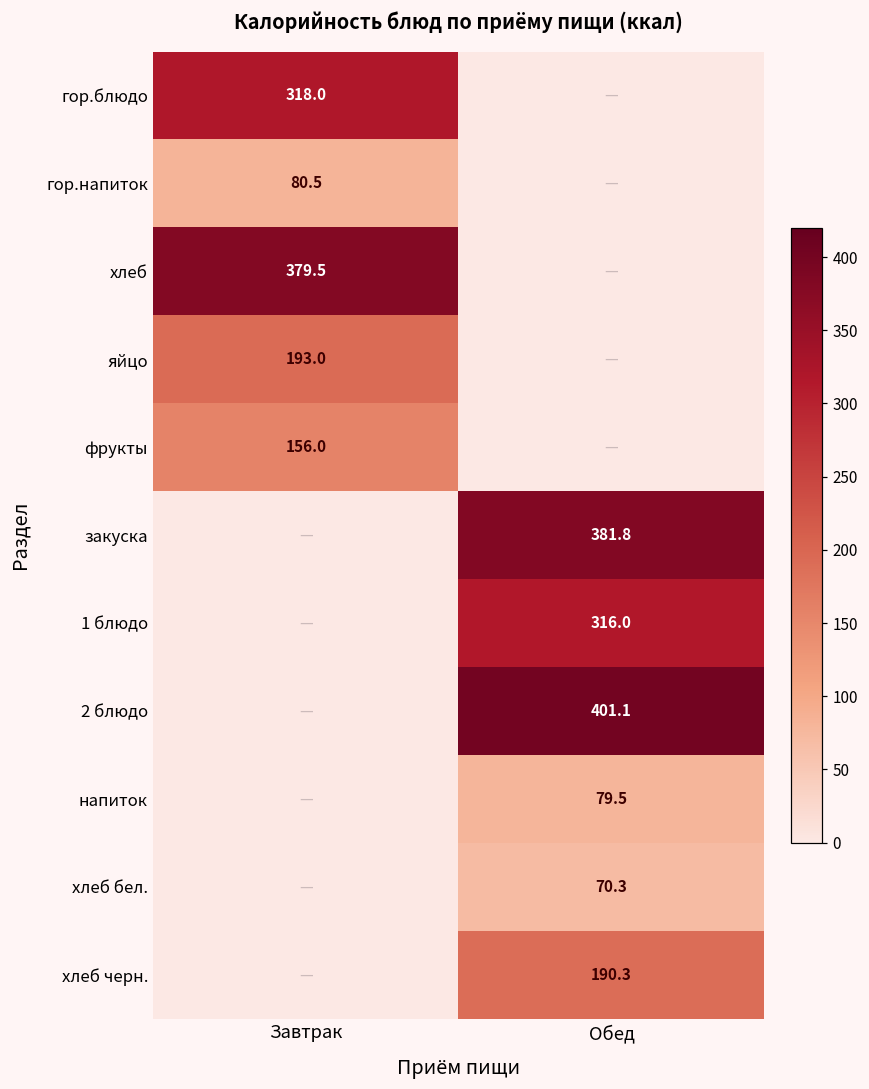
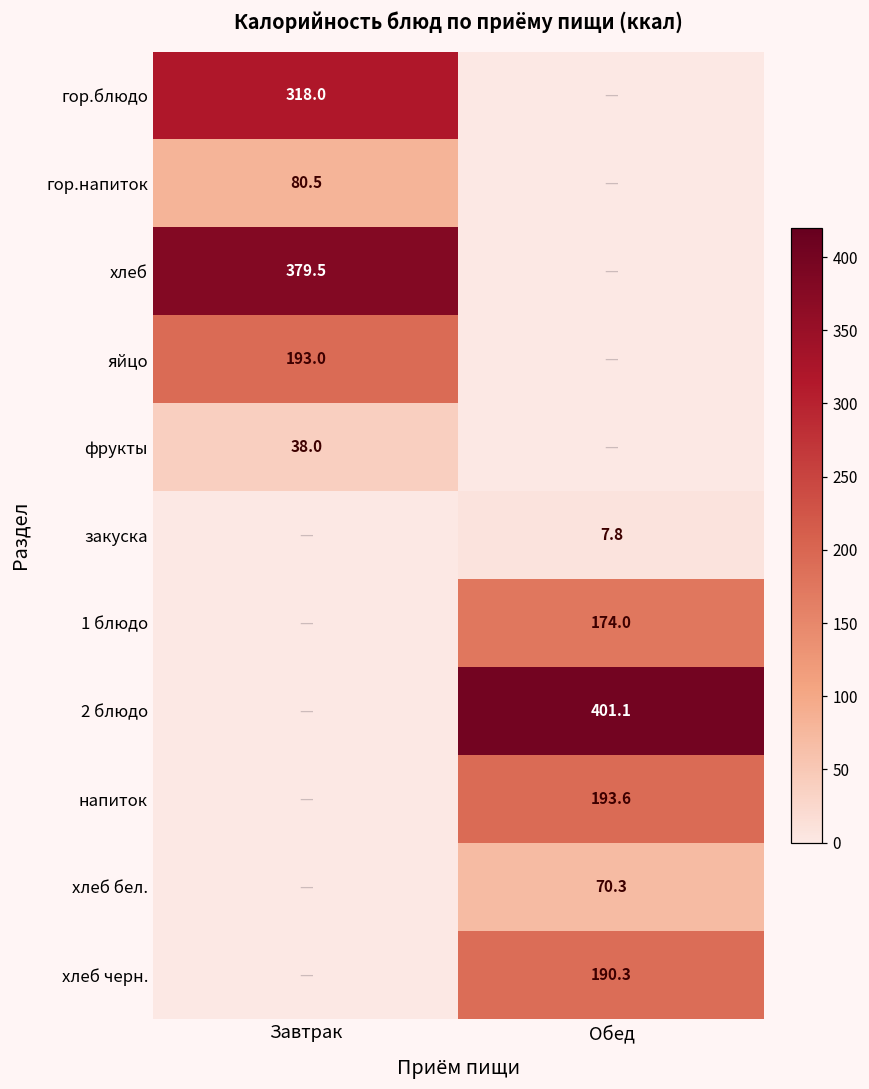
фрукты, Завтрак: 156.0 -> 38.0
закуска, Обед: 381.8 -> 7.8
1 блюдо, Обед: 316.0 -> 174.0
напиток, Обед: 79.5 -> 193.6
